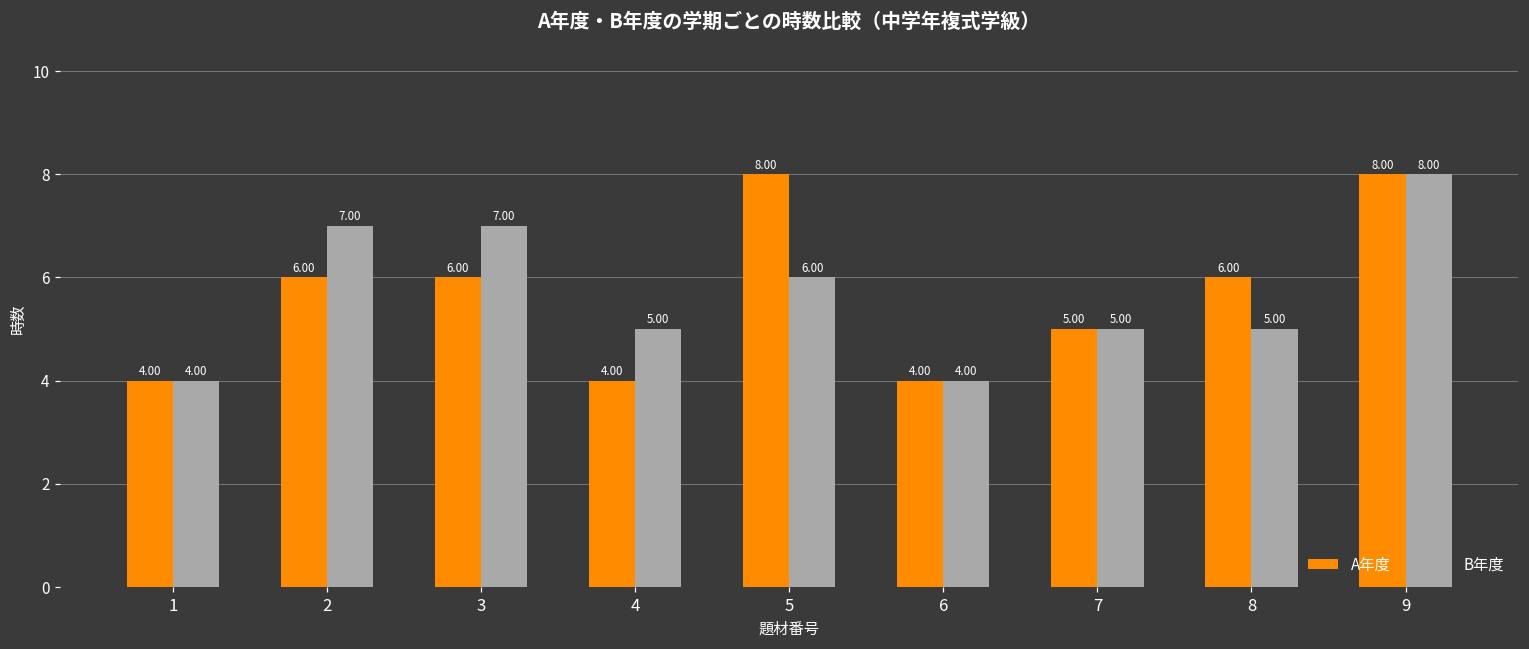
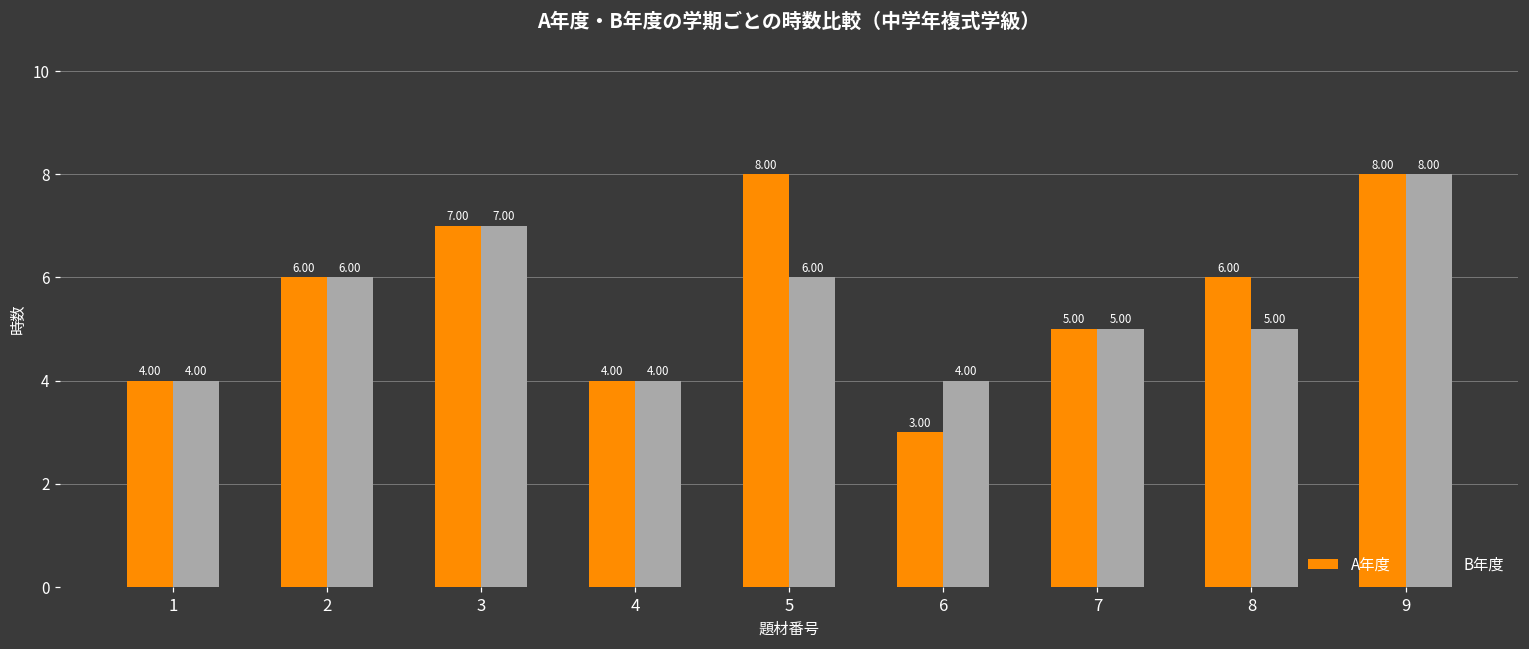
B年度, 2: 7.00 -> 6.00
A年度, 3: 6.00 -> 7.00
B年度, 4: 5.00 -> 4.00
A年度, 6: 4.00 -> 3.00
